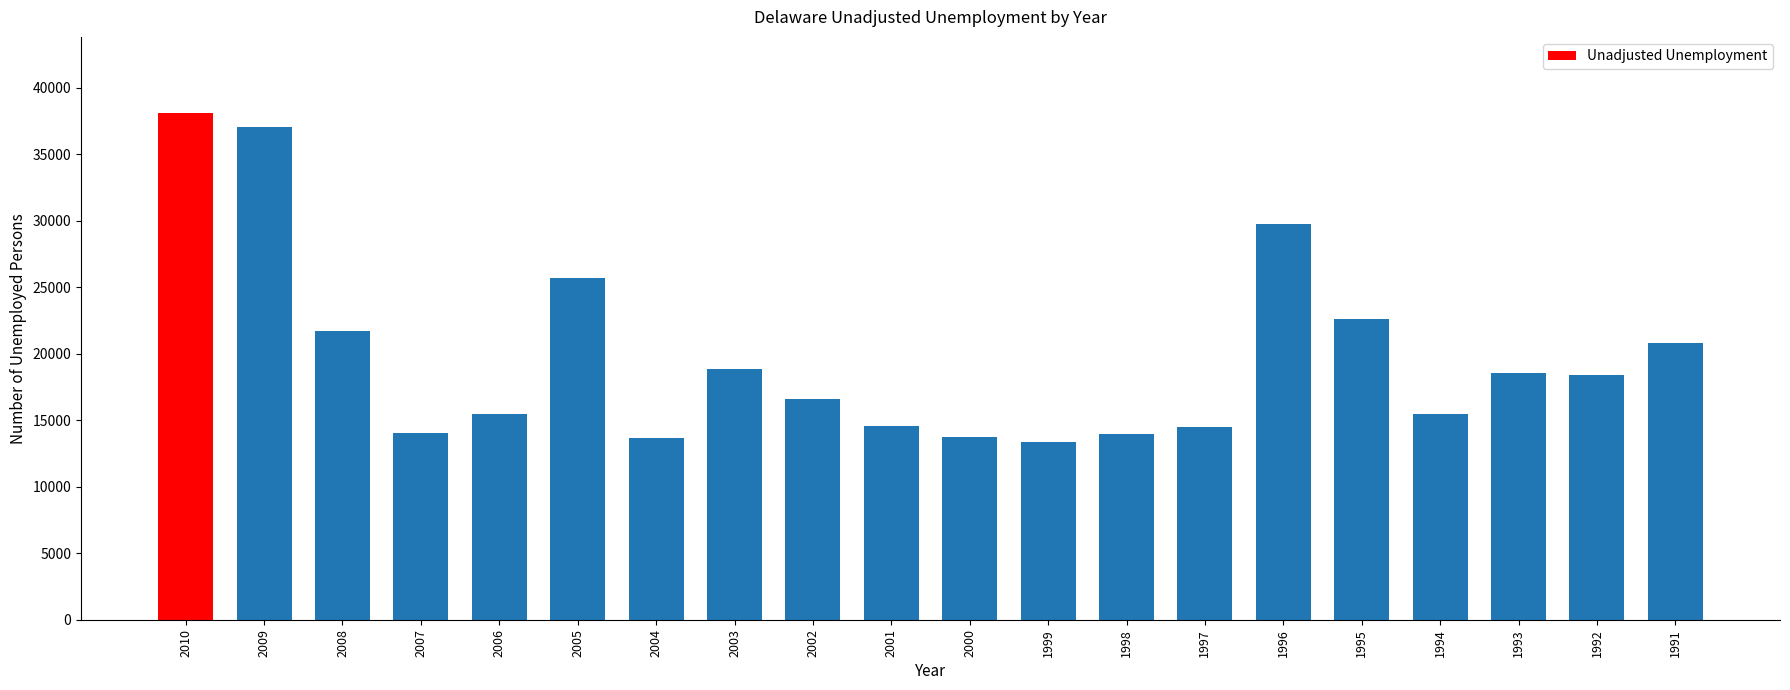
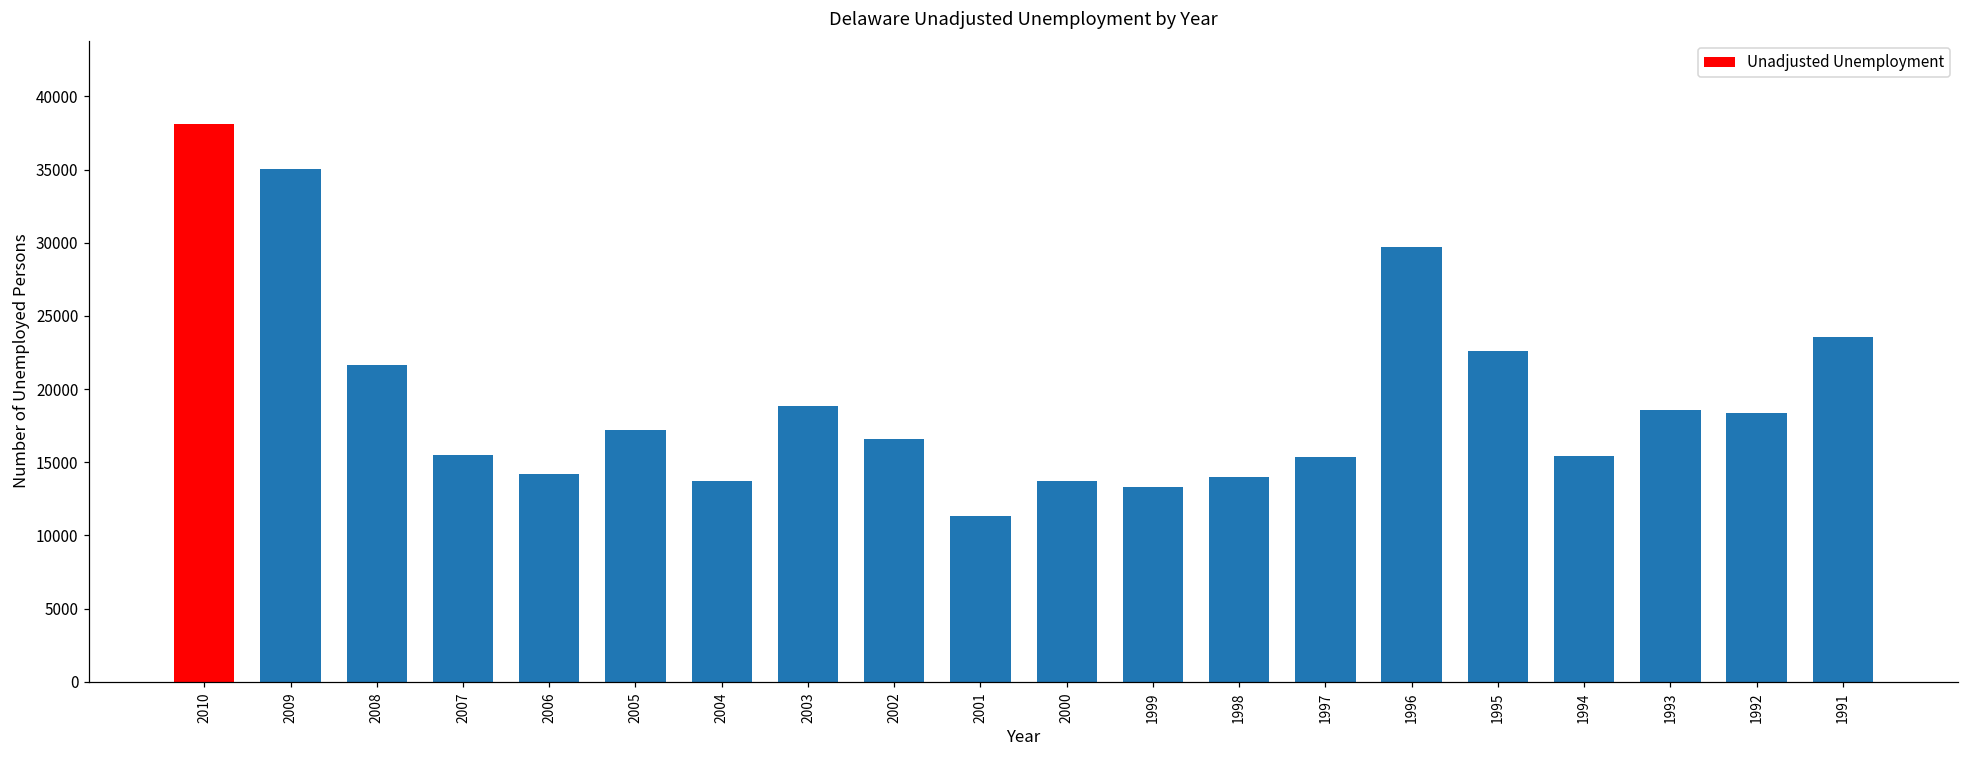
2009: 37100 -> 35000
2007: 14100 -> 15500
2006: 15500 -> 14200
2005: 25700 -> 17200
2001: 14600 -> 11300
1997: 14500 -> 15400
1991: 20800 -> 23600
